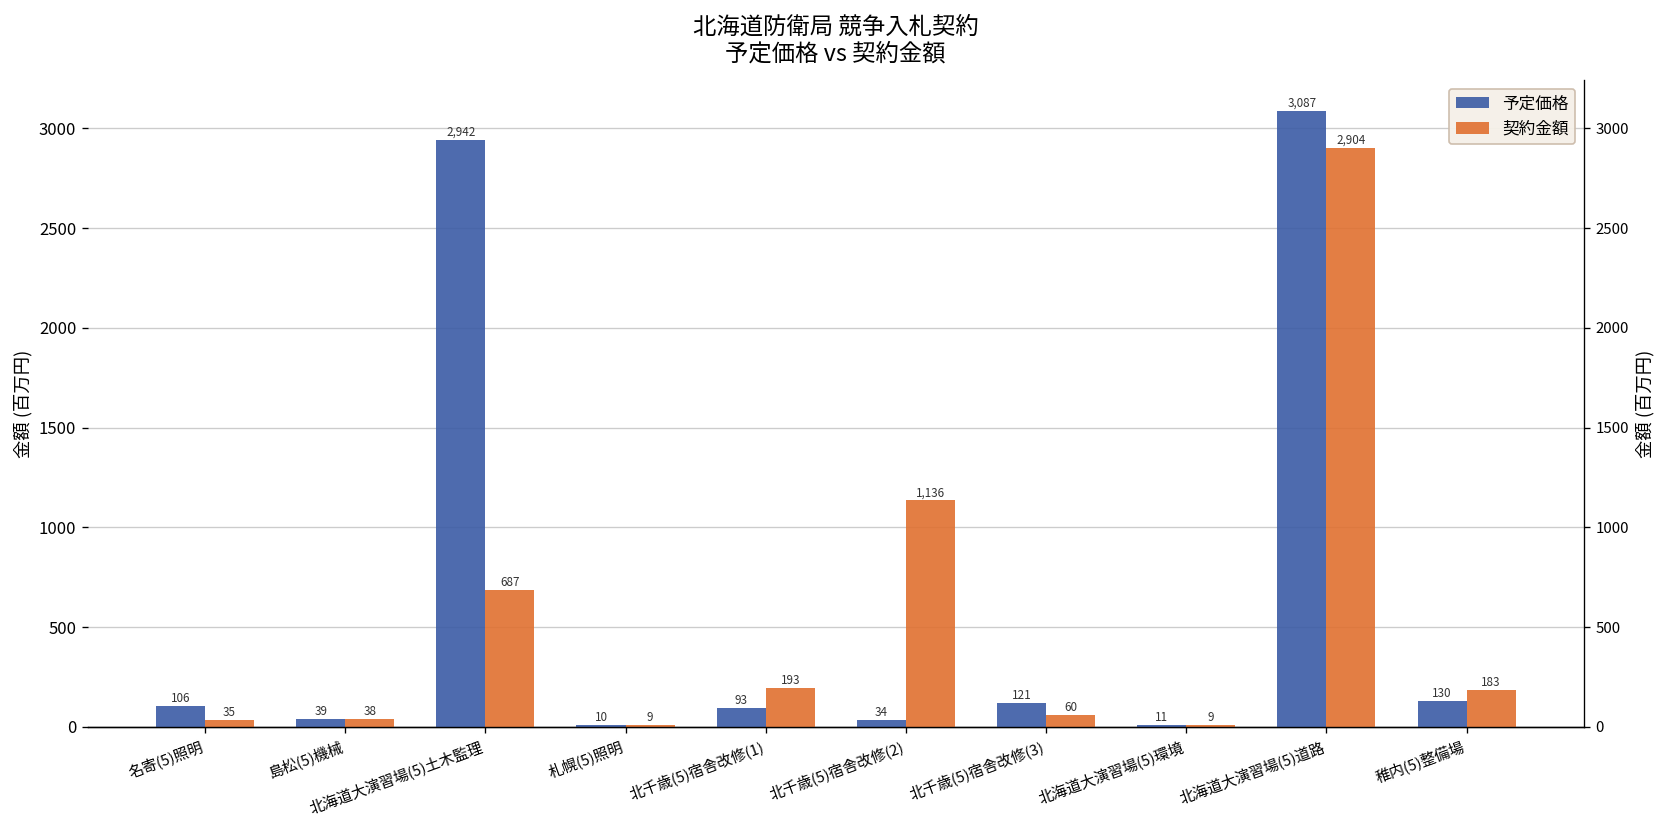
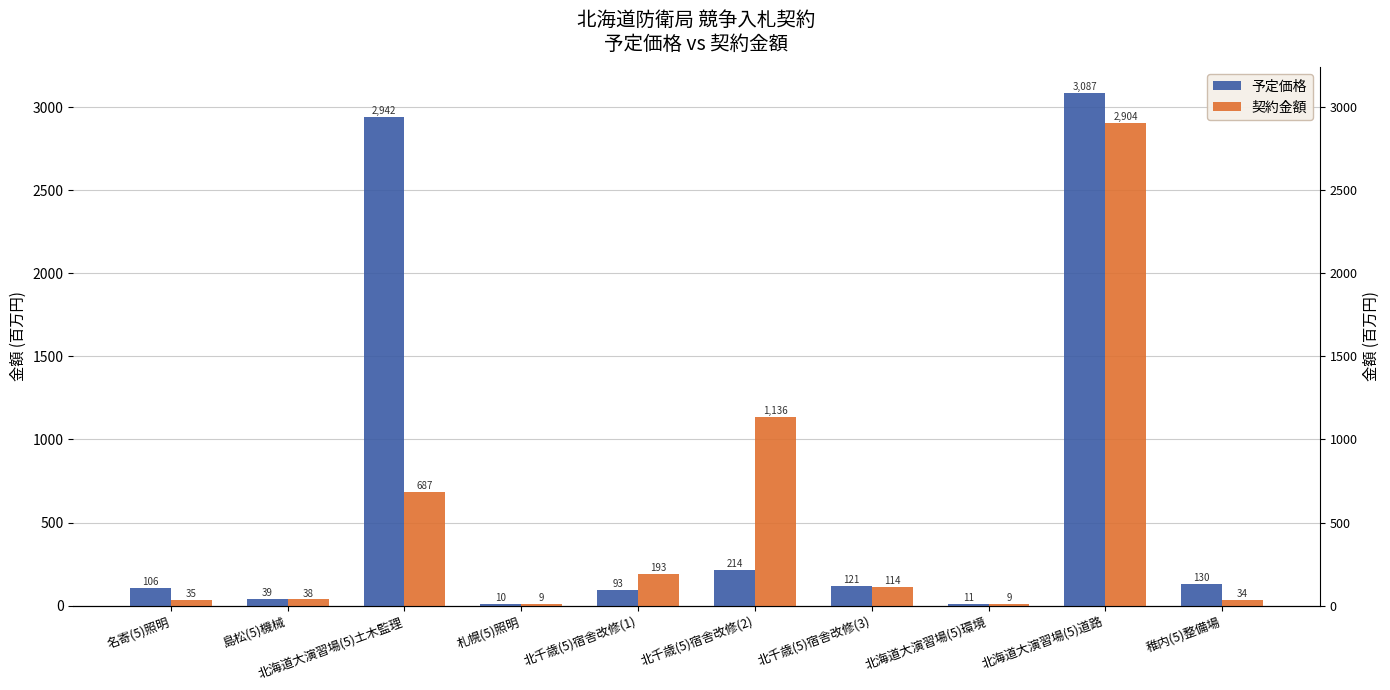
予定価格, 北千歳(5)宿舎改修(2): 34 -> 214
契約金額, 北千歳(5)宿舎改修(3): 60 -> 114
契約金額, 稚内(5)整備場: 183 -> 34
